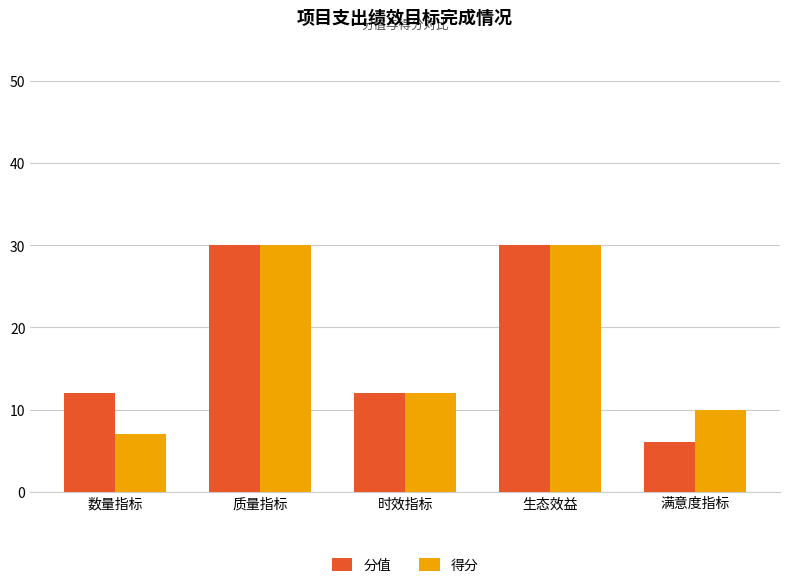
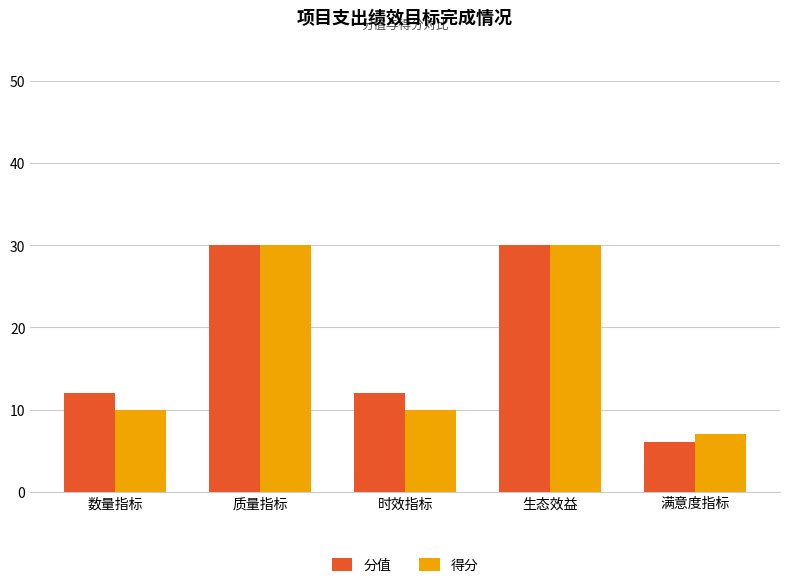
得分, 数量指标: 7 -> 10
得分, 时效指标: 12 -> 10
得分, 满意度指标: 10 -> 7
